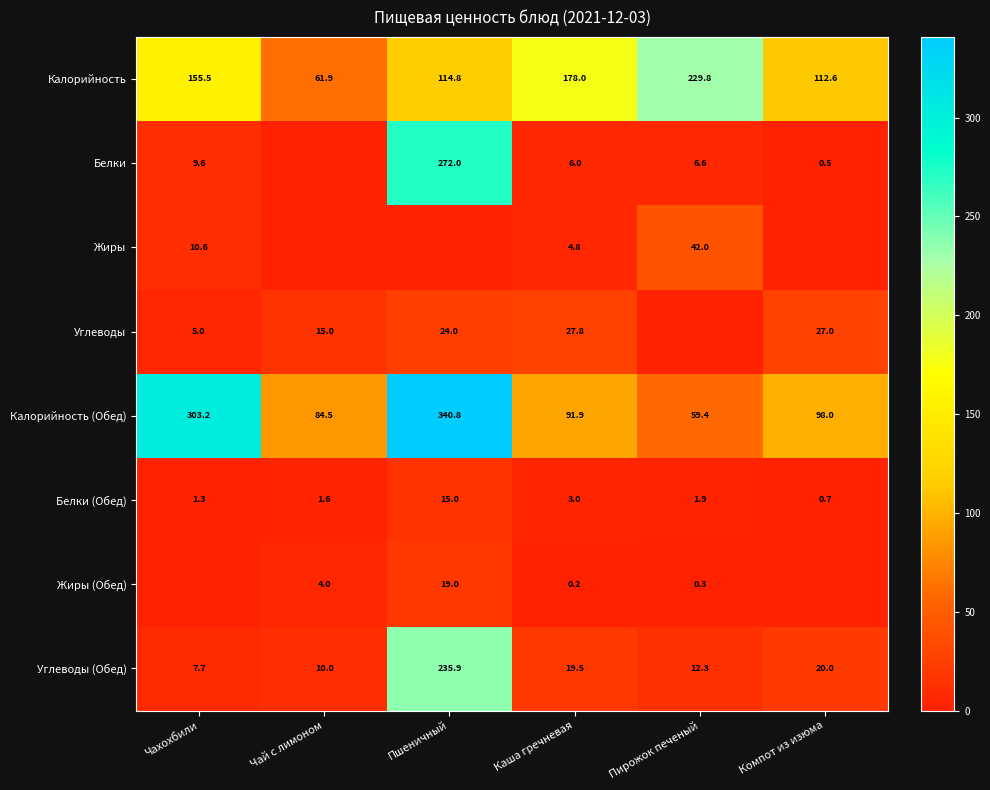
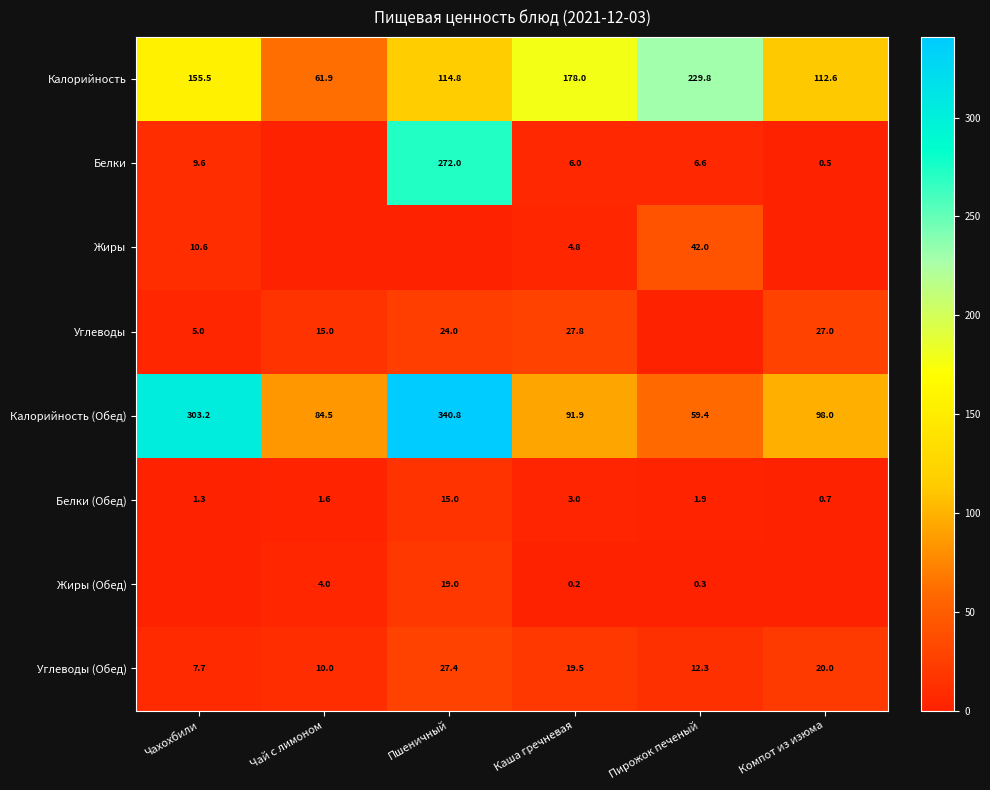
Углеводы (Обед), Пшеничный: 235.9 -> 27.4
